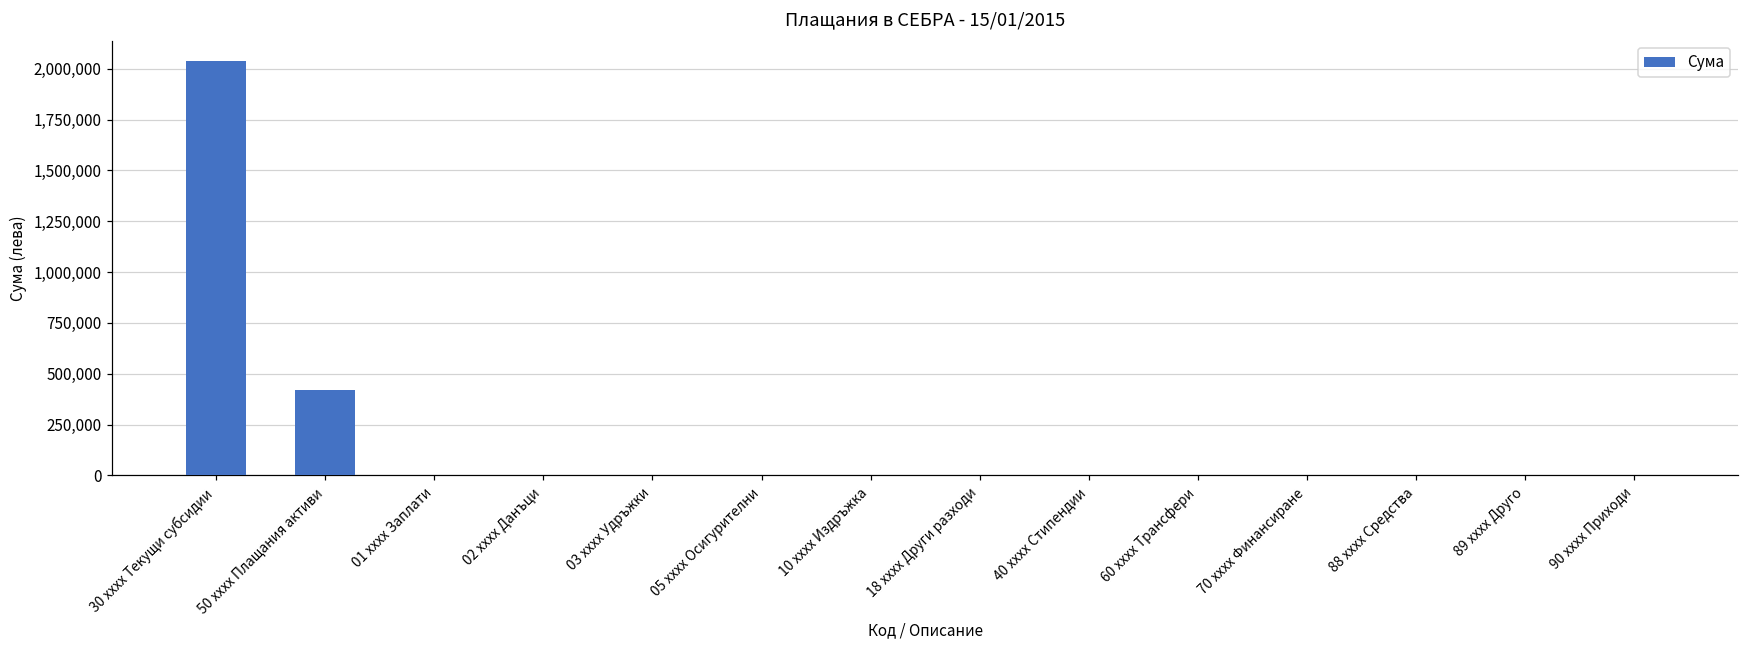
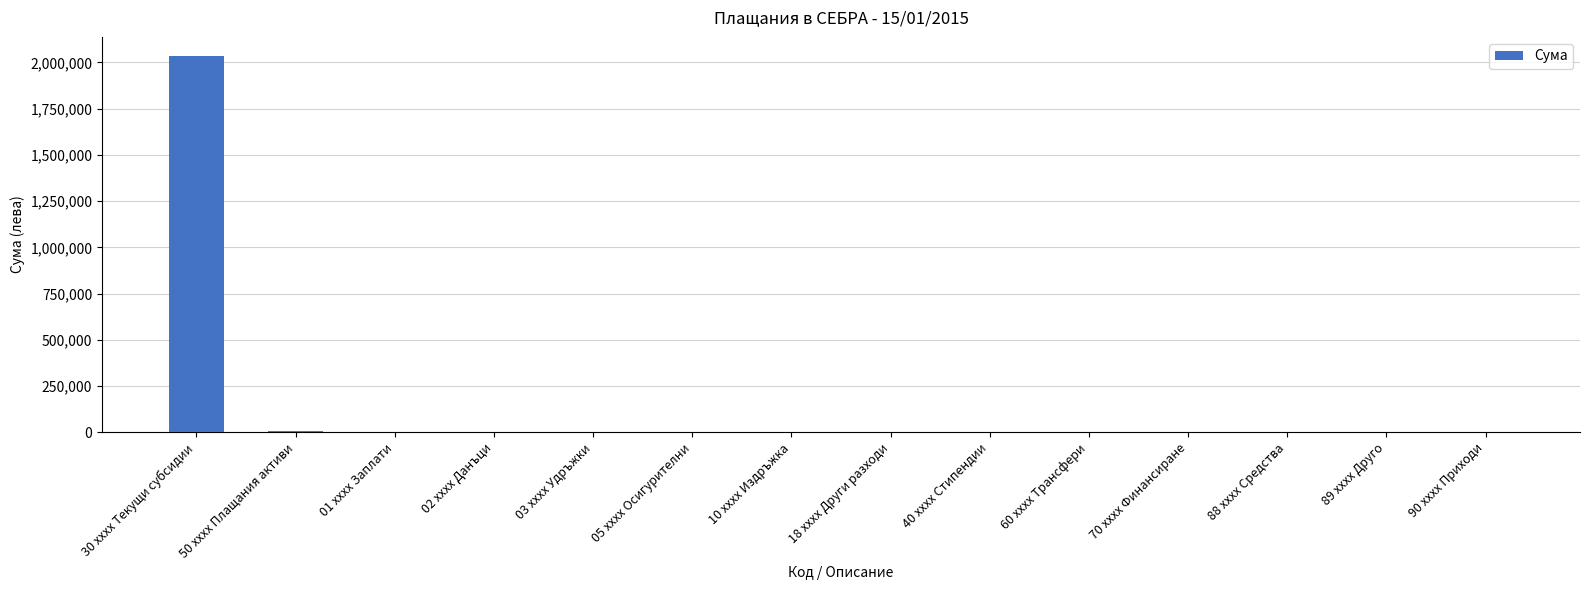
50 xxxx Плащания активи: 420,000 -> 10,000
